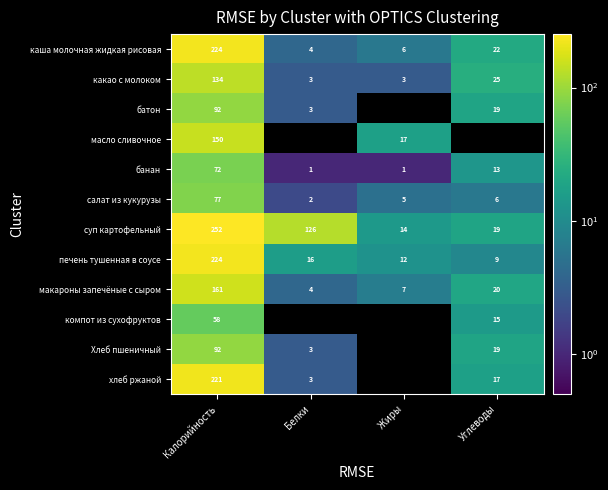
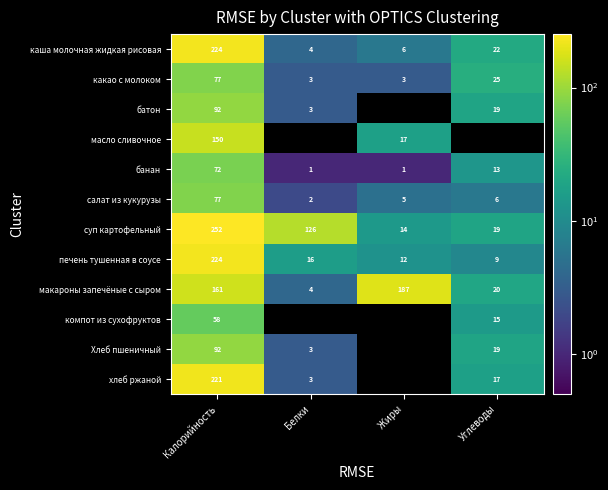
какао с молоком, Калорийность: 134 -> 77
макароны запечёные с сыром, Жиры: 7 -> 187
